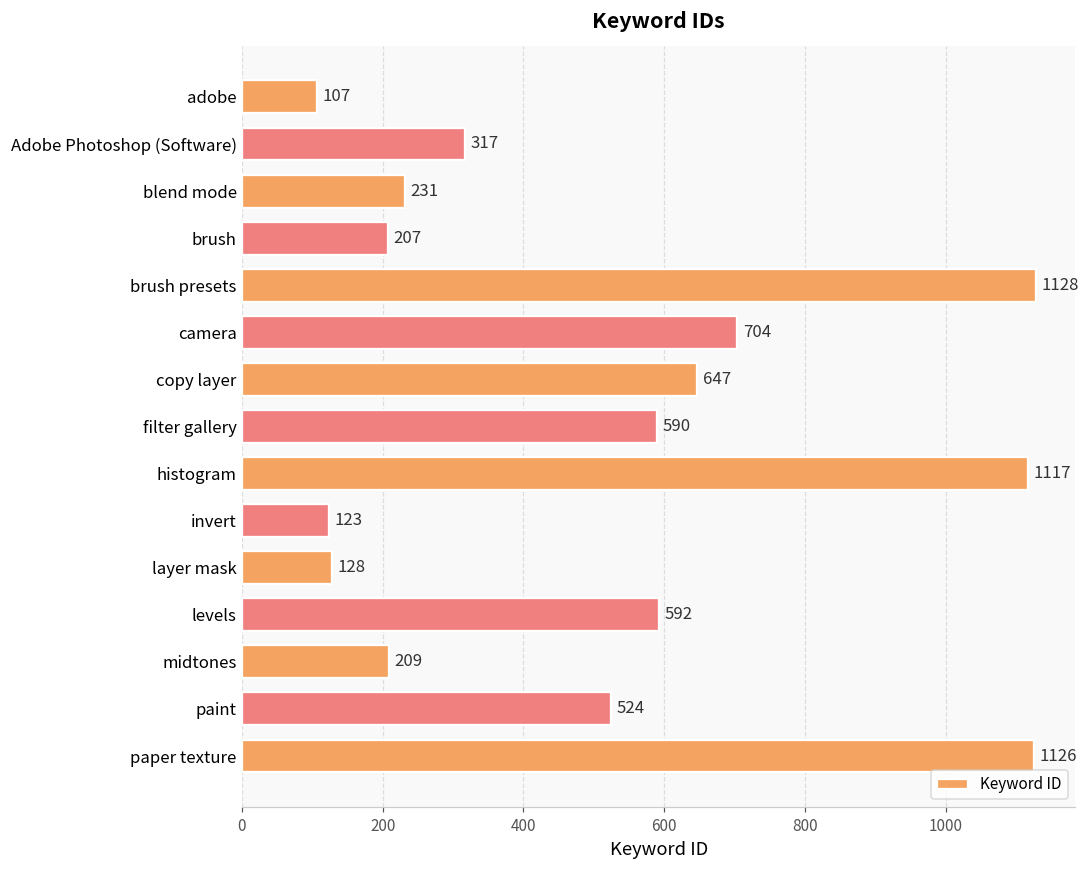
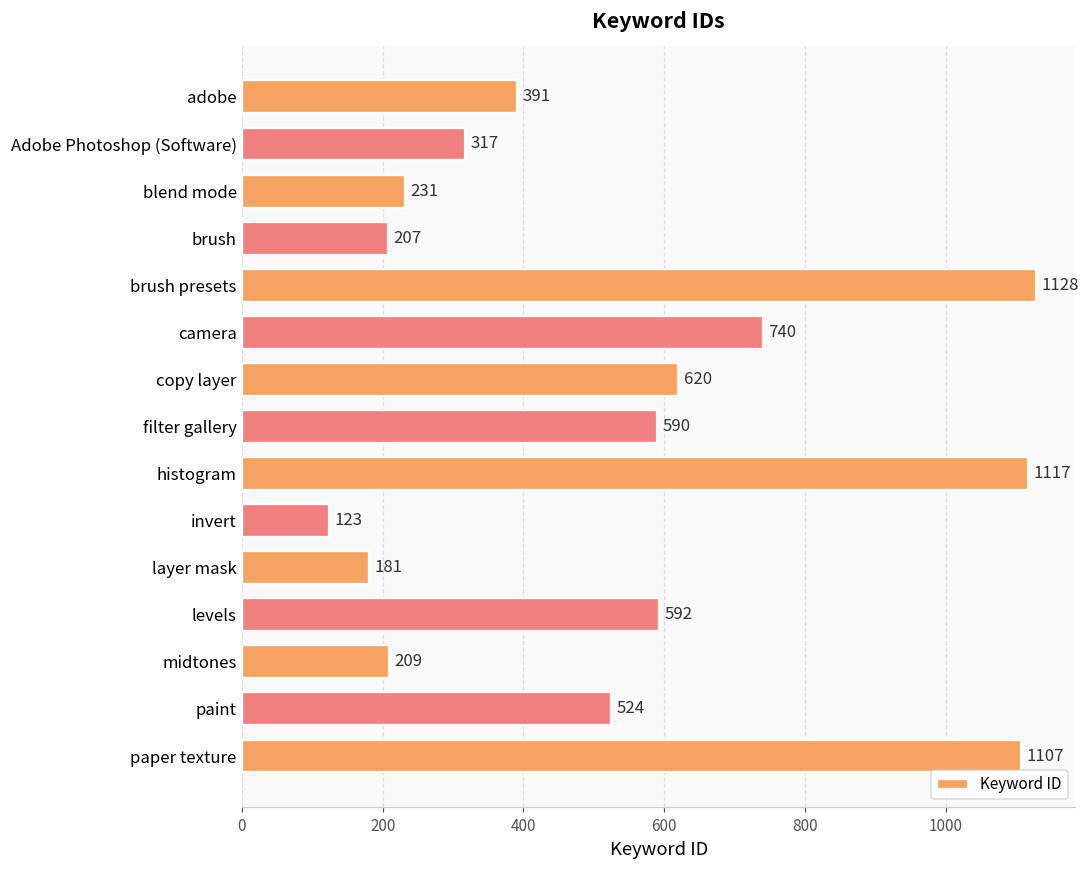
adobe: 107 -> 391
camera: 704 -> 740
copy layer: 647 -> 620
layer mask: 128 -> 181
paper texture: 1126 -> 1107
